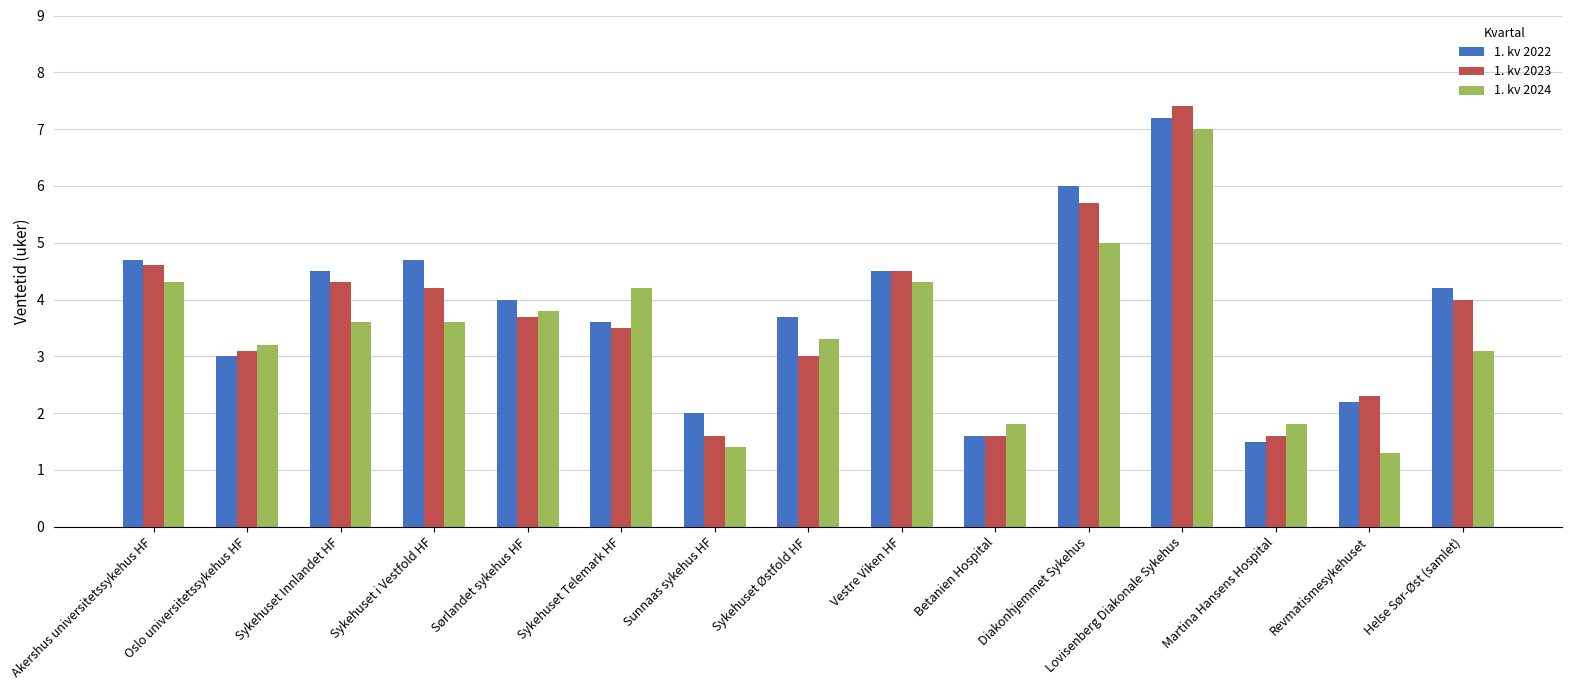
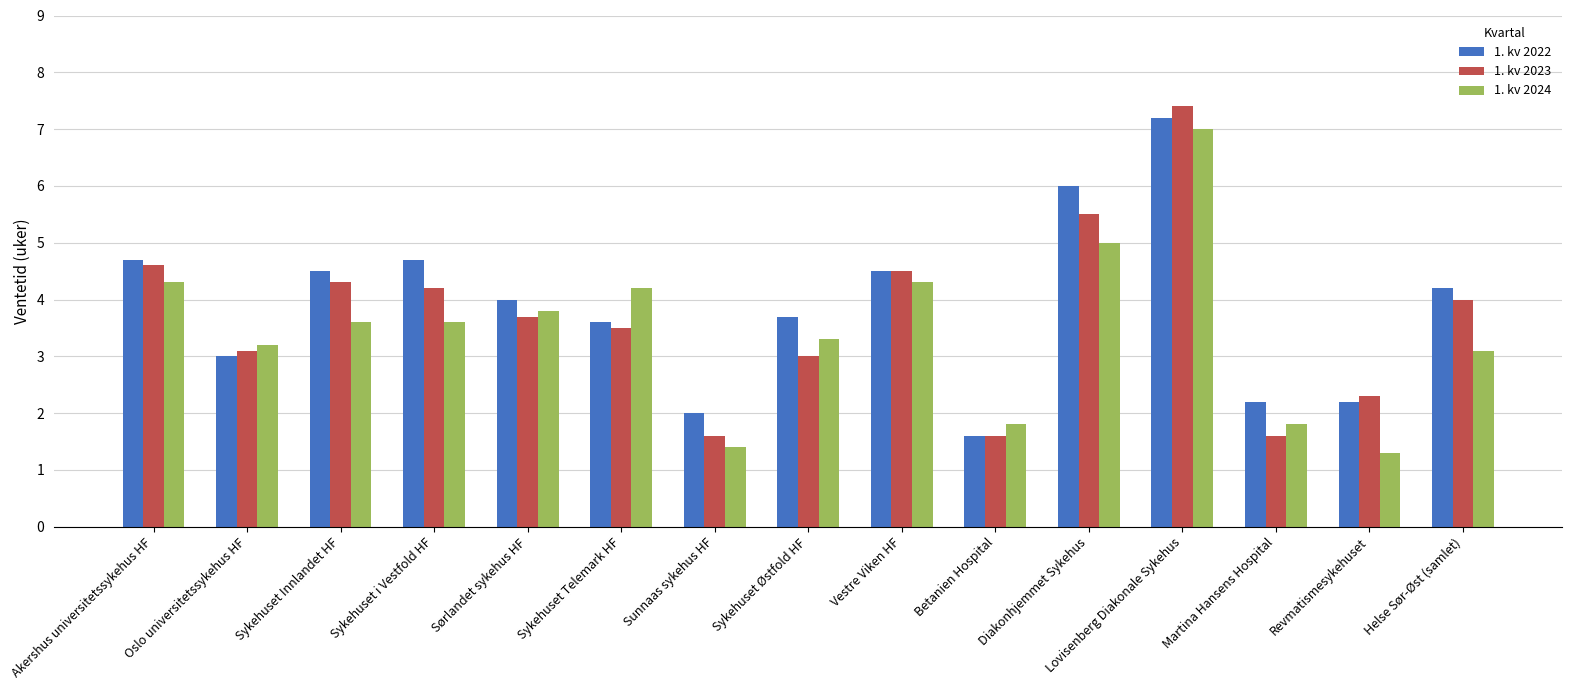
1. kv 2023, Diakonhjemmet Sykehus: 5.7 -> 5.5
1. kv 2022, Martina Hansens Hospital: 1.5 -> 2.2
